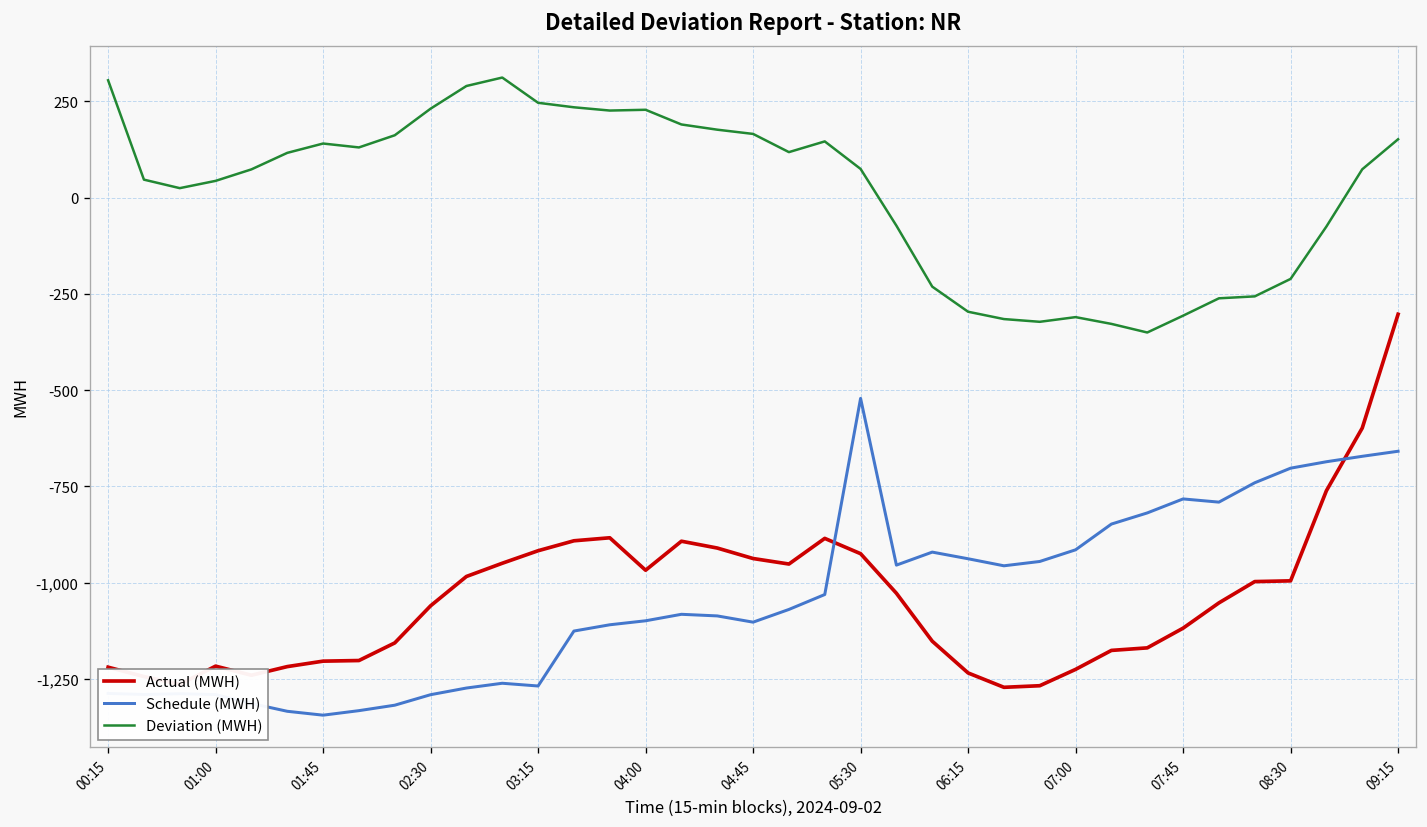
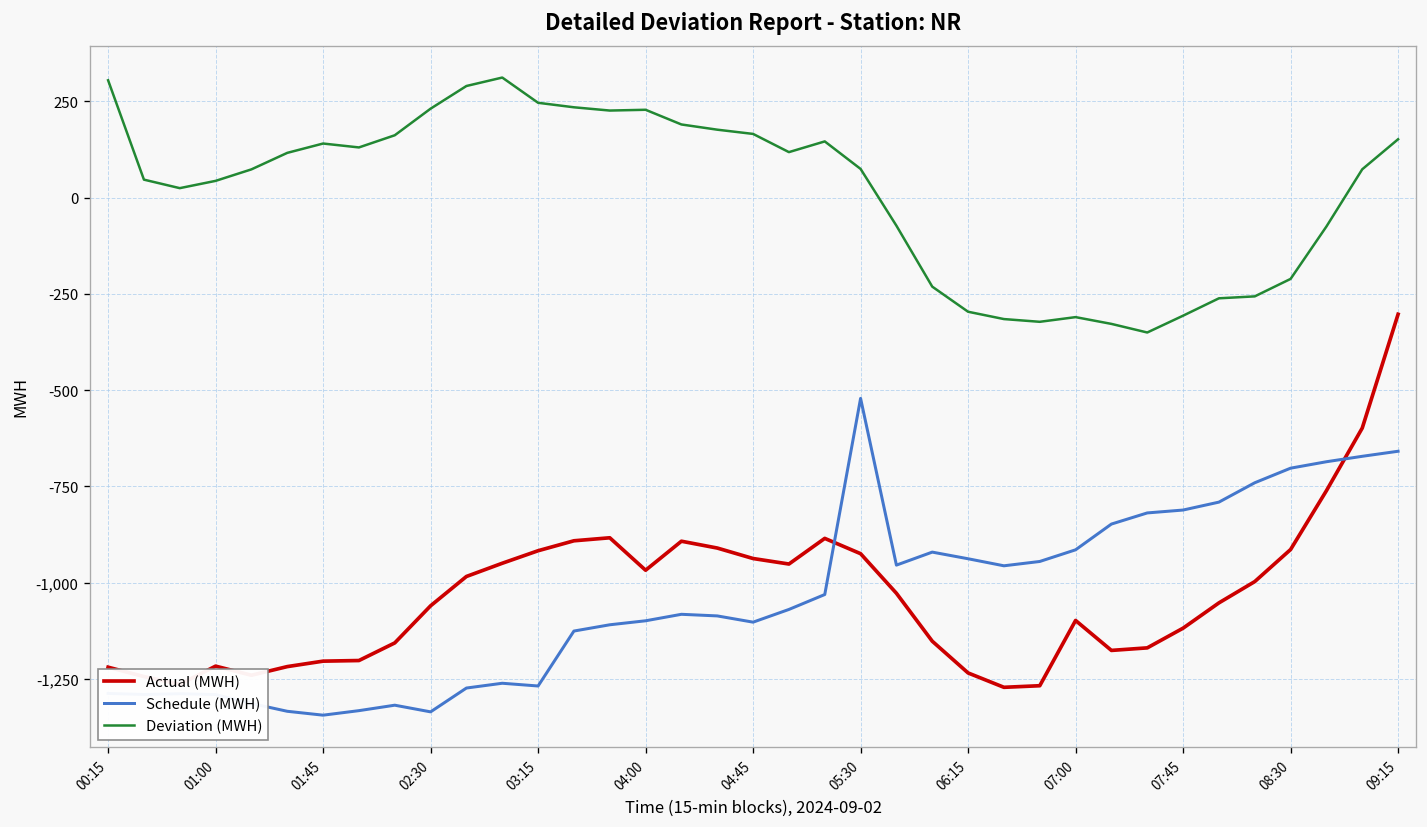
Schedule (MWH), 02:30: -1,290 -> -1,340
Actual (MWH), 07:00: -1,220 -> -1,100
Schedule (MWH), 07:45: -780 -> -810
Actual (MWH), 08:30: -990 -> -910
